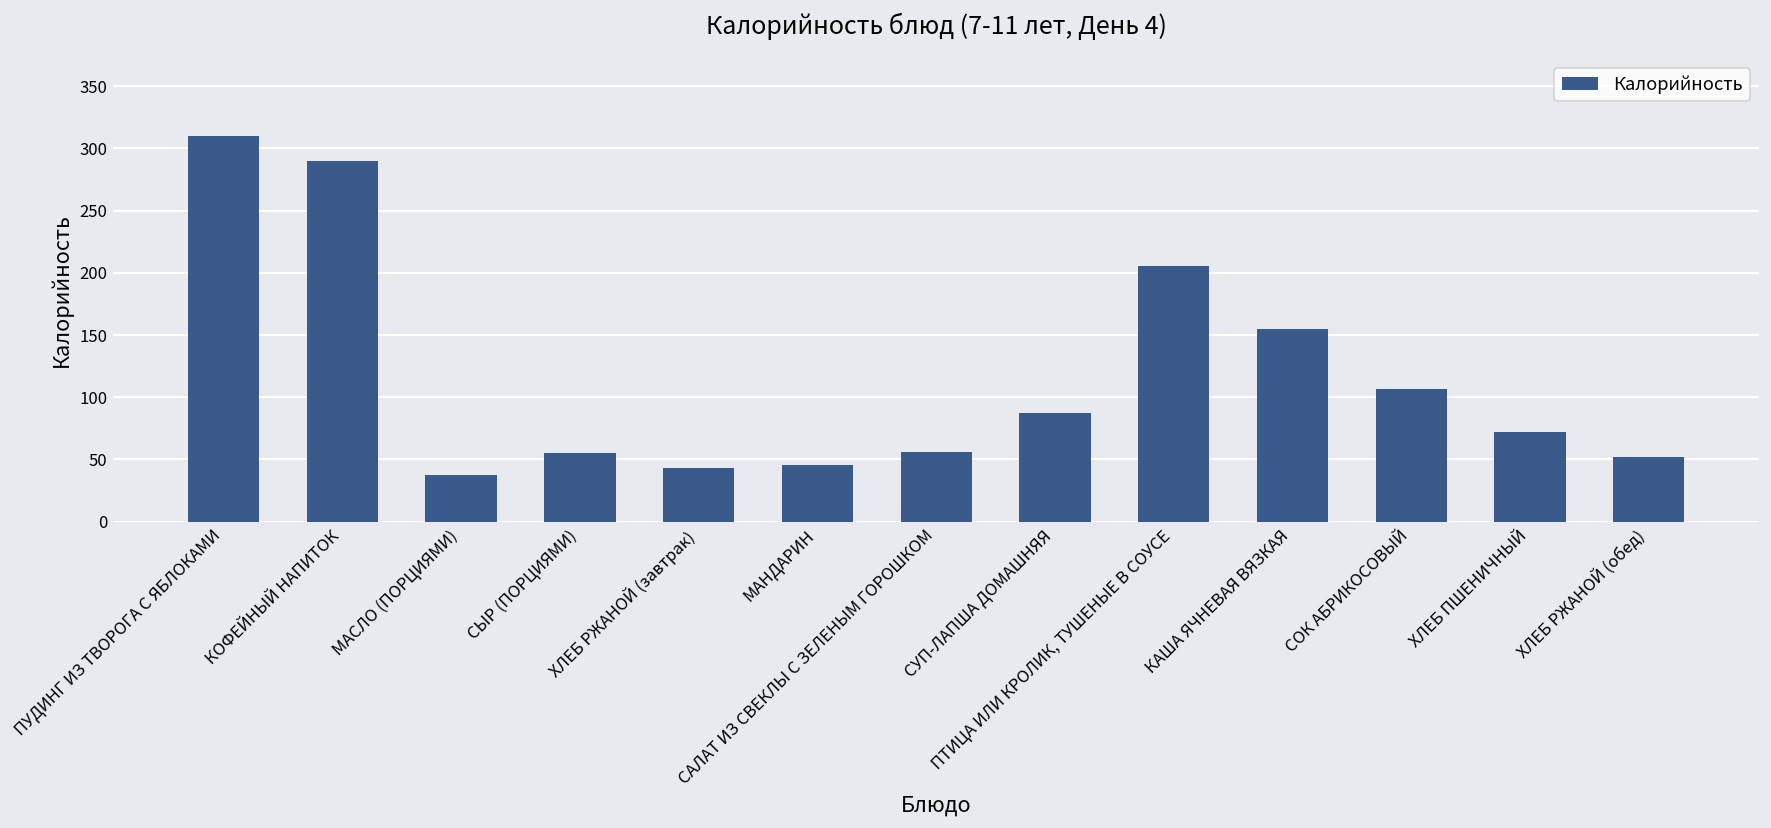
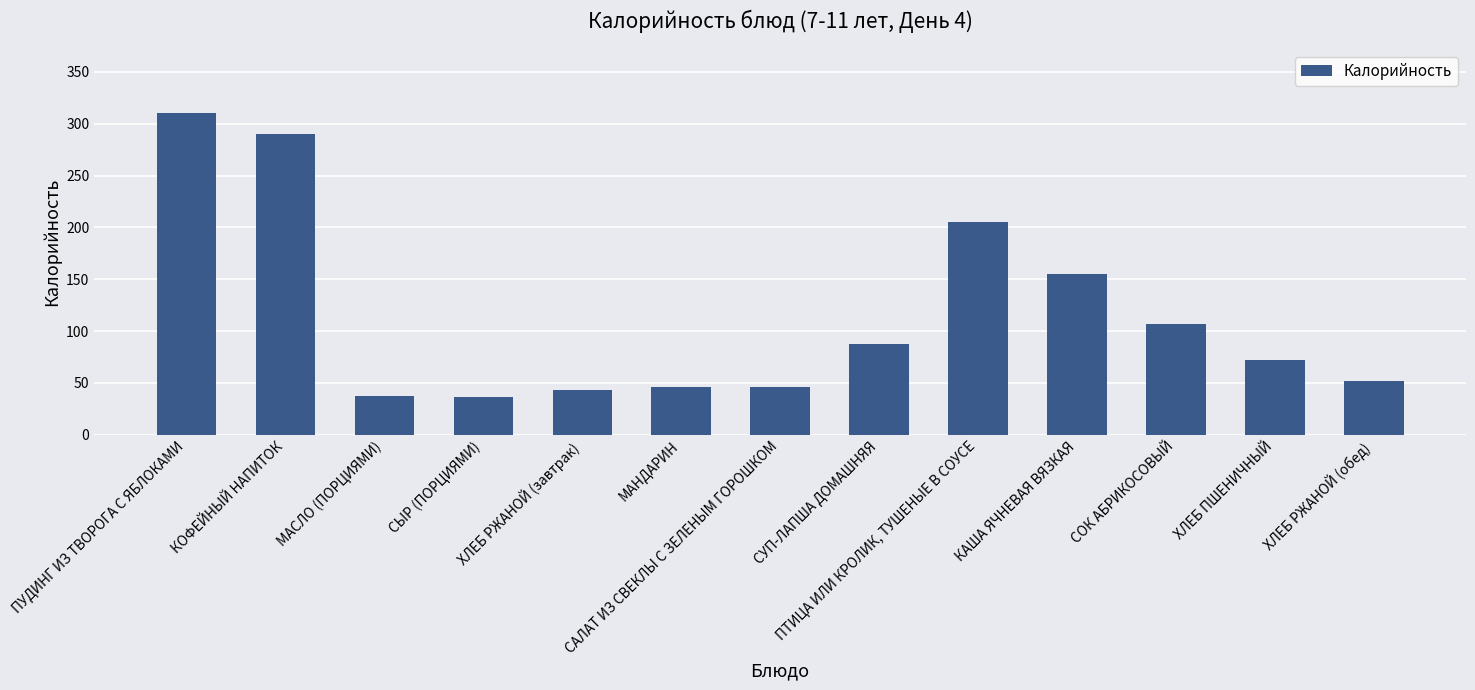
СЫР (ПОРЦИЯМИ): 55 -> 36
САЛАТ ИЗ СВЕКЛЫ С ЗЕЛЕНЫМ ГОРОШКОМ: 56 -> 46
